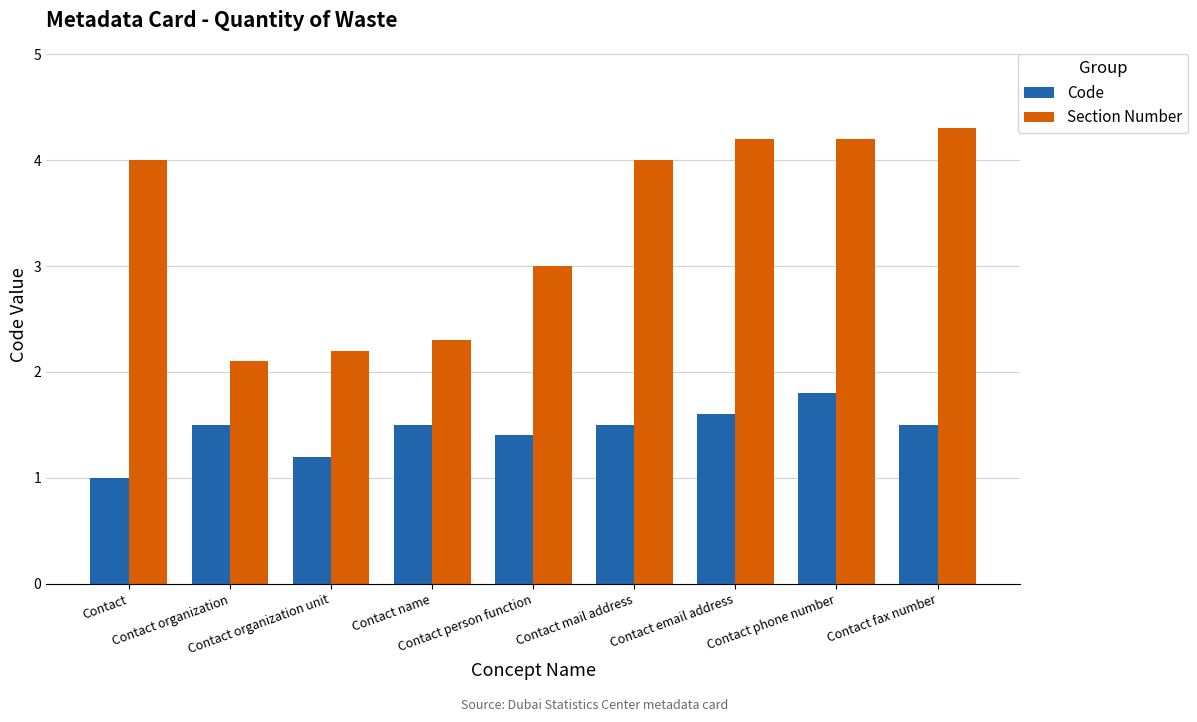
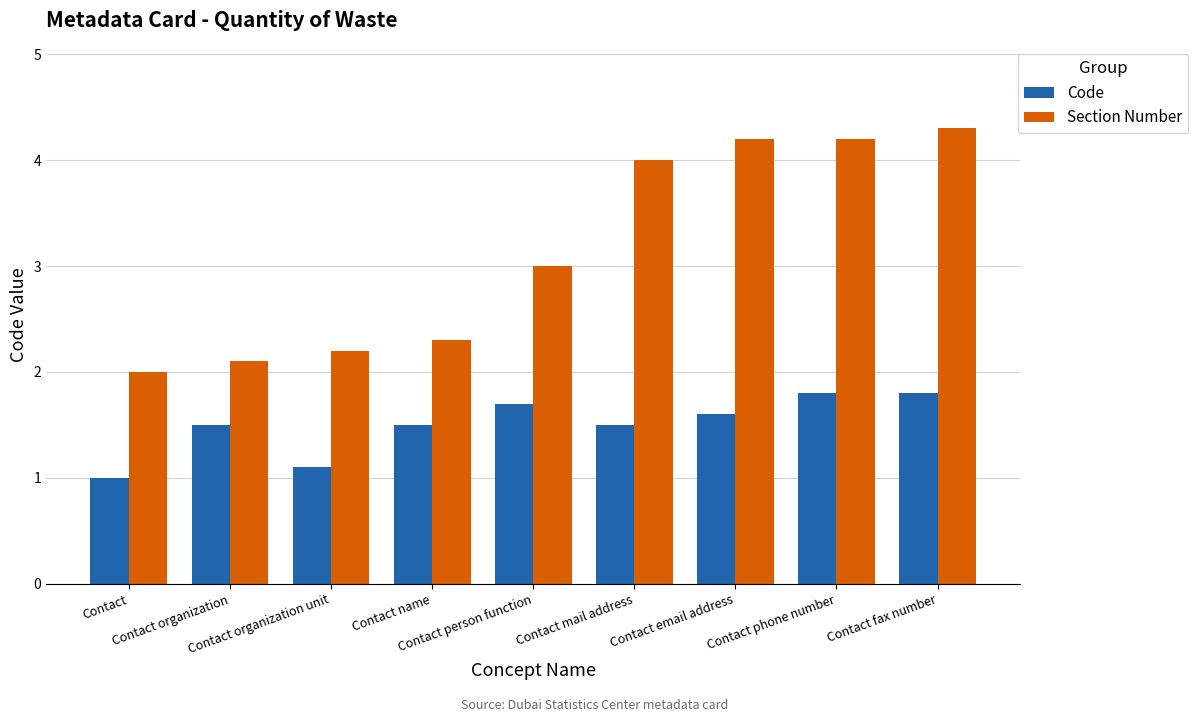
Section Number, Contact: 4 -> 2
Code, Contact organization unit: 1.2 -> 1.1
Code, Contact person function: 1.4 -> 1.7
Code, Contact fax number: 1.5 -> 1.8
